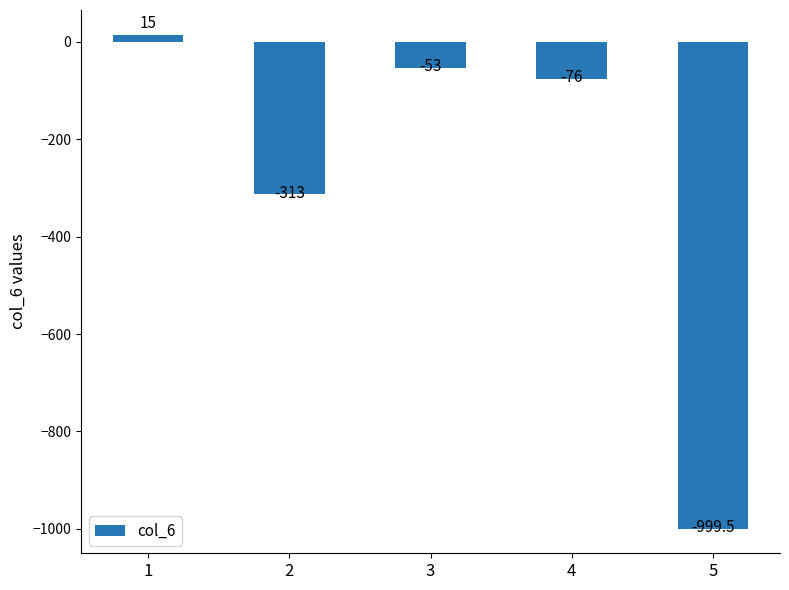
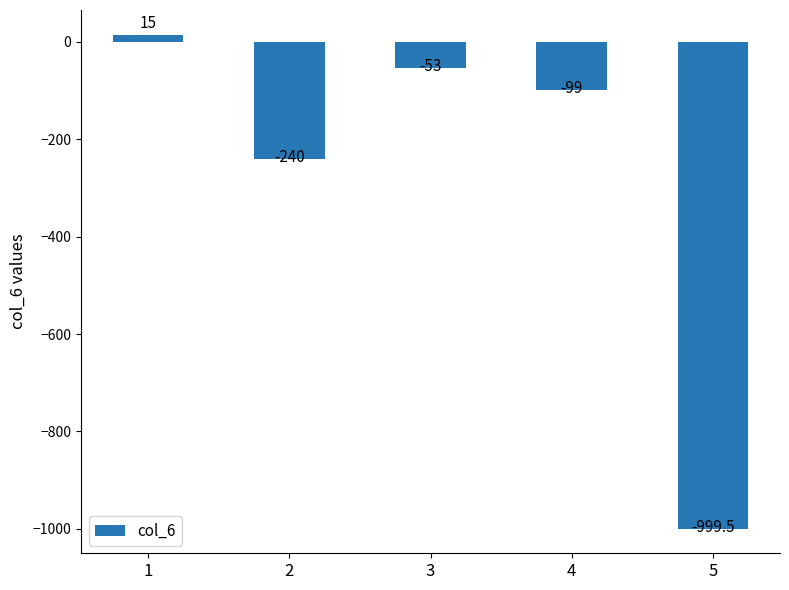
2: -313 -> -240
4: -76 -> -99
